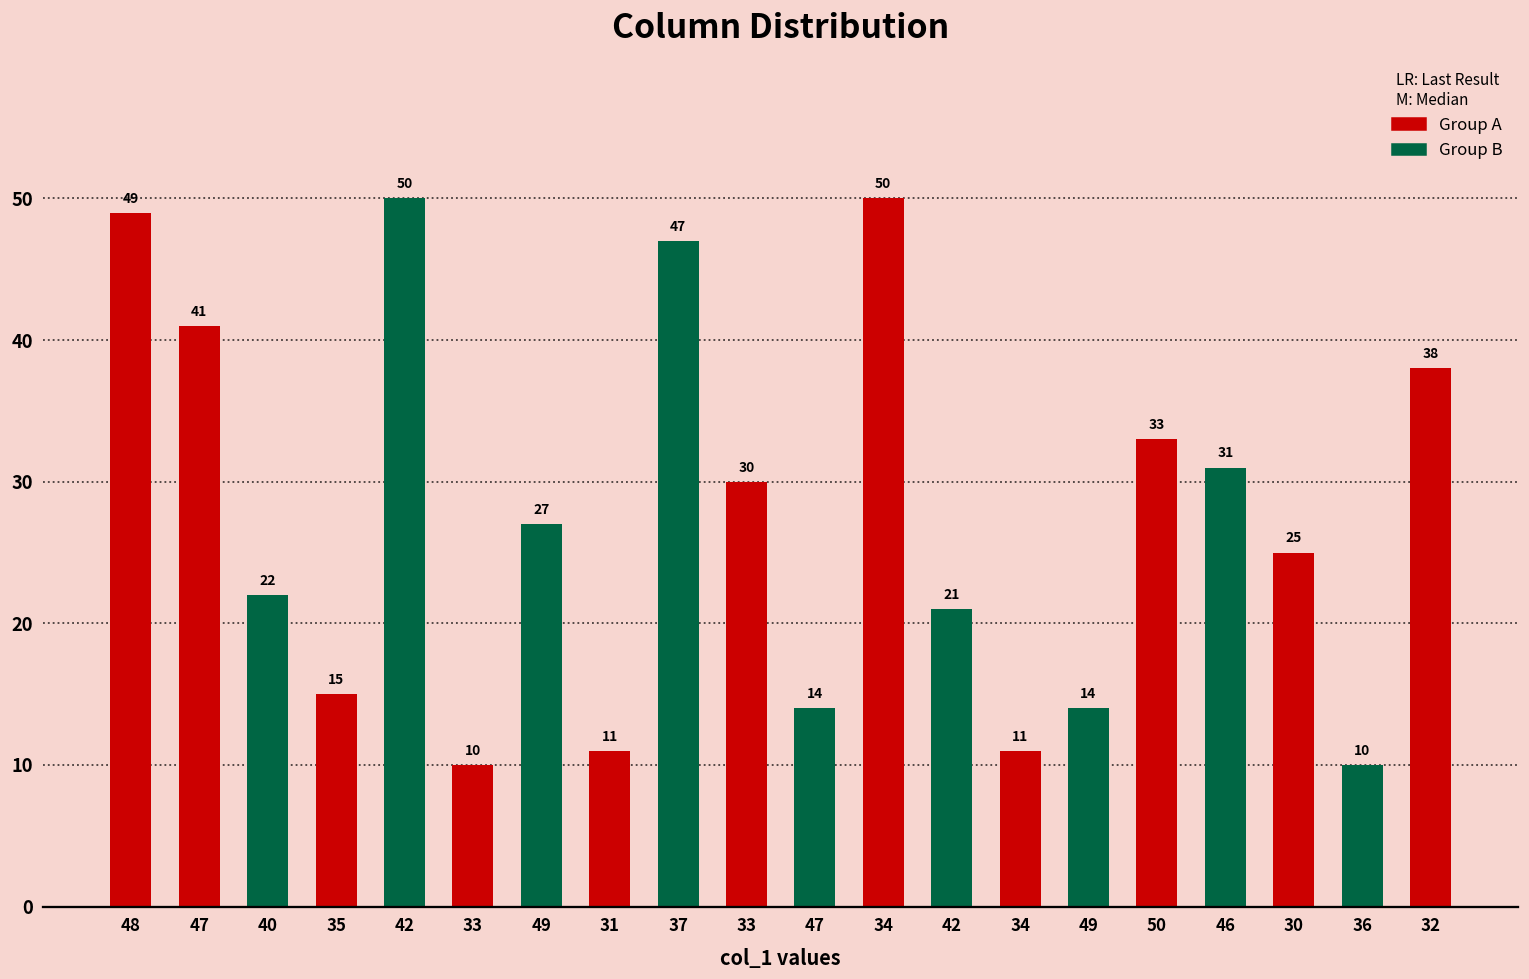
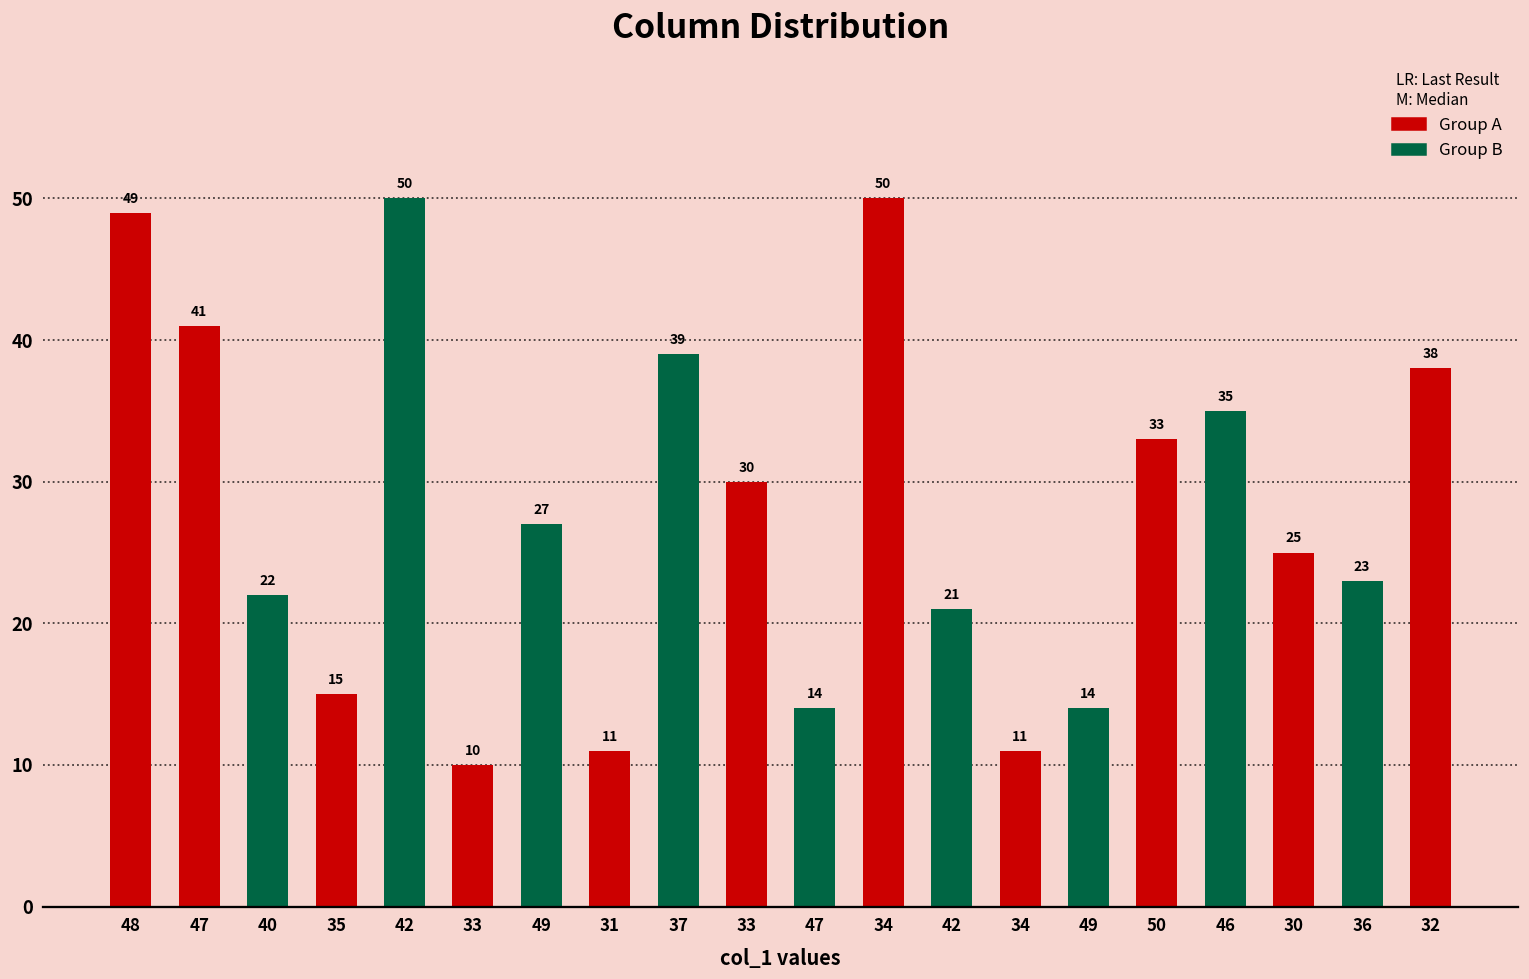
37: 47 -> 39
46: 31 -> 35
36: 10 -> 23
